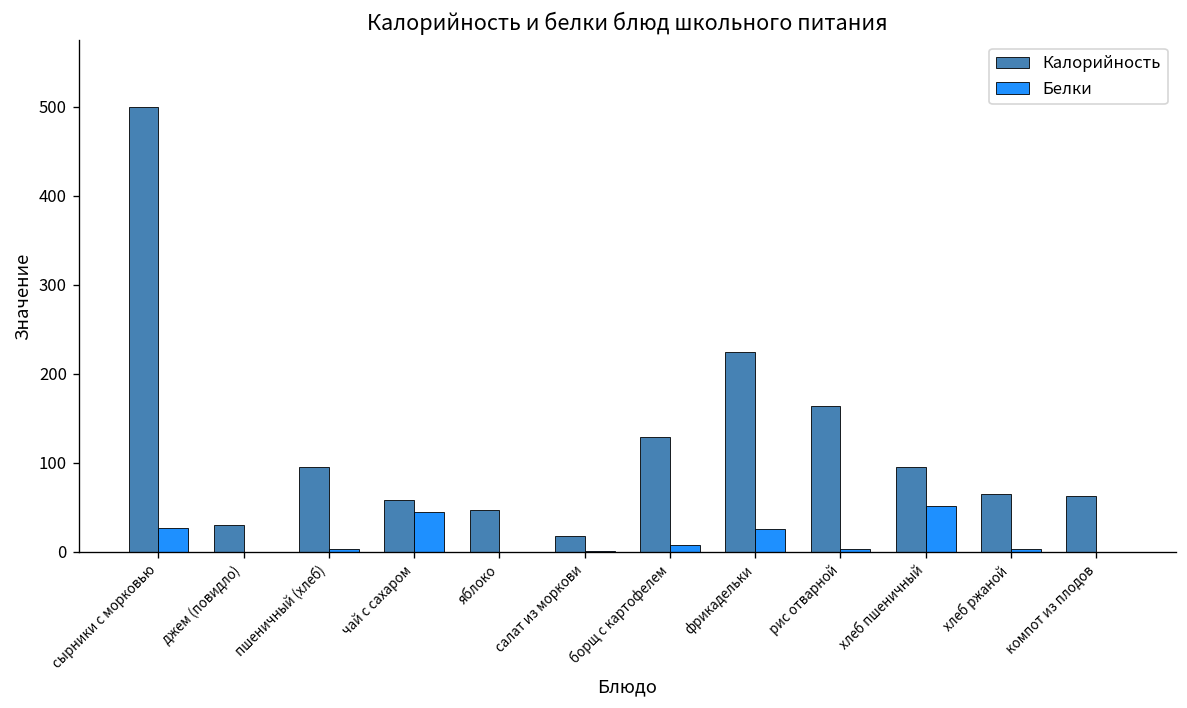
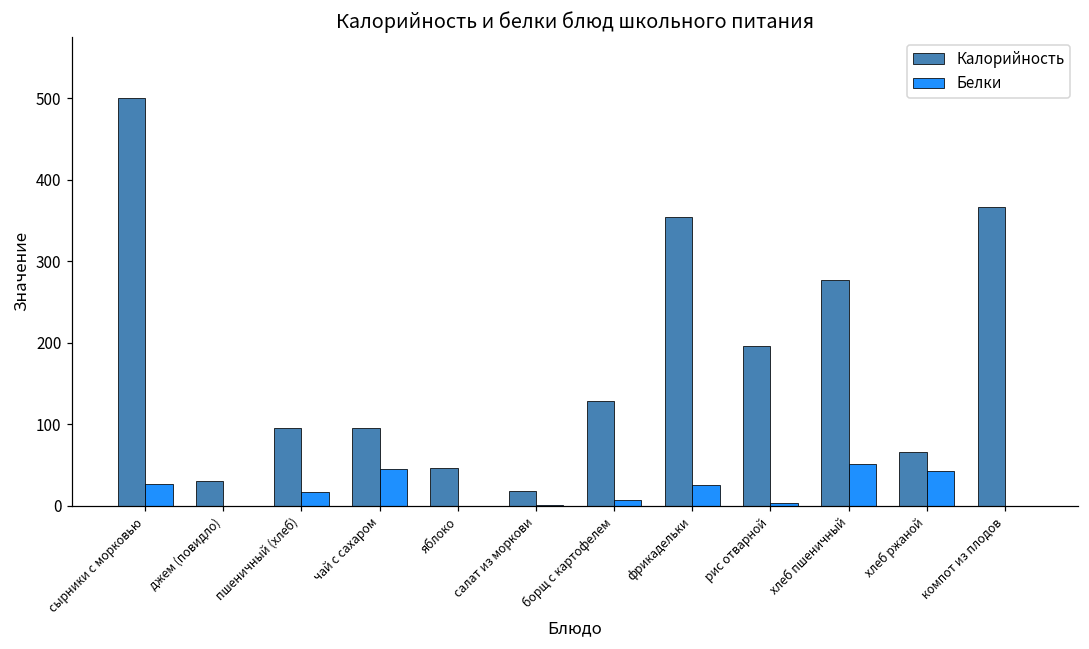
Белки, пшеничный (хлеб): 0 -> 20
Калорийность, чай с сахаром: 60 -> 100
Калорийность, фрикадельки: 220 -> 350
Калорийность, рис отварной: 160 -> 200
Калорийность, хлеб пшеничный: 90 -> 280
Белки, хлеб ржаной: 0 -> 40
Калорийность, компот из плодов: 60 -> 370
